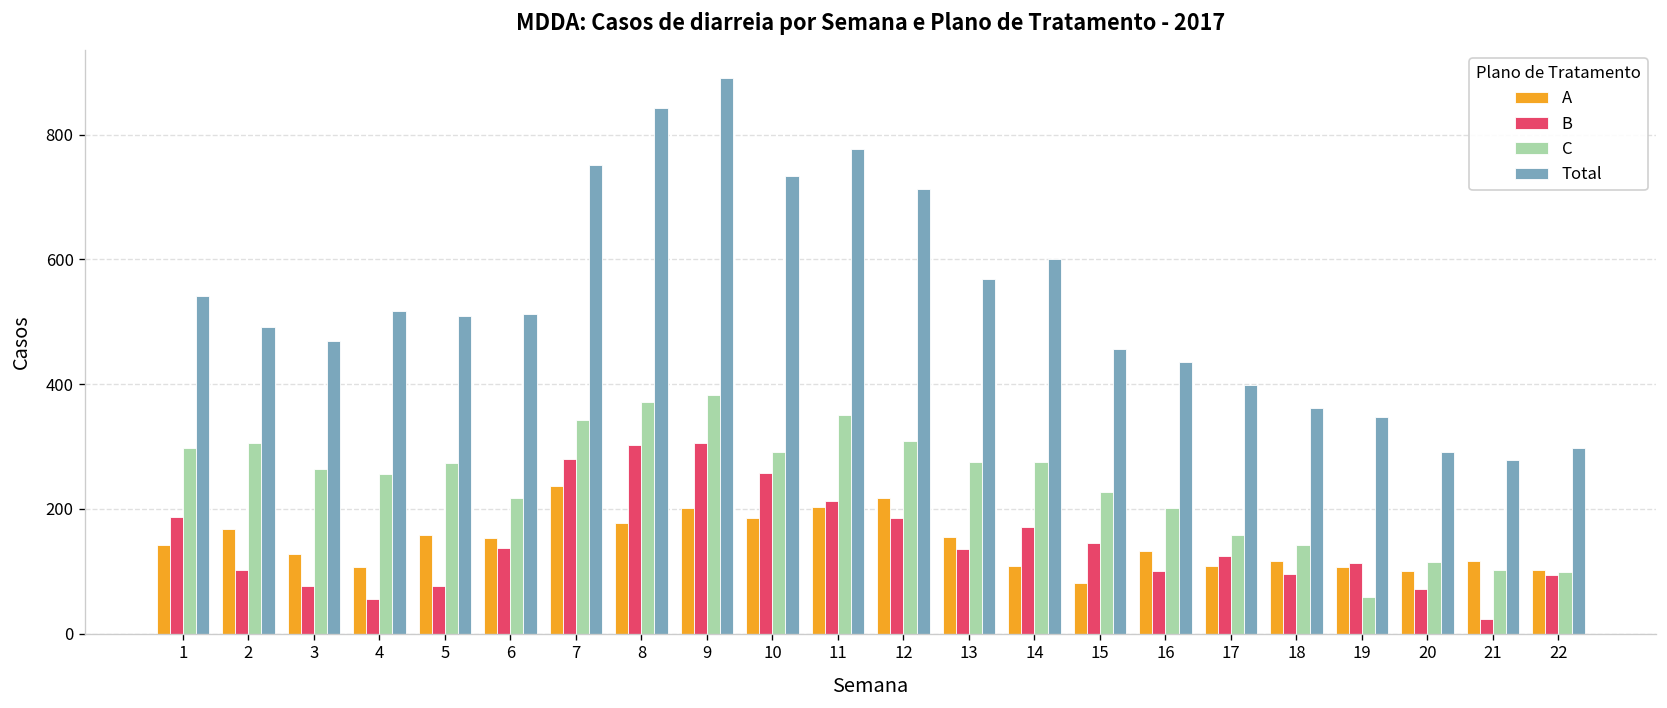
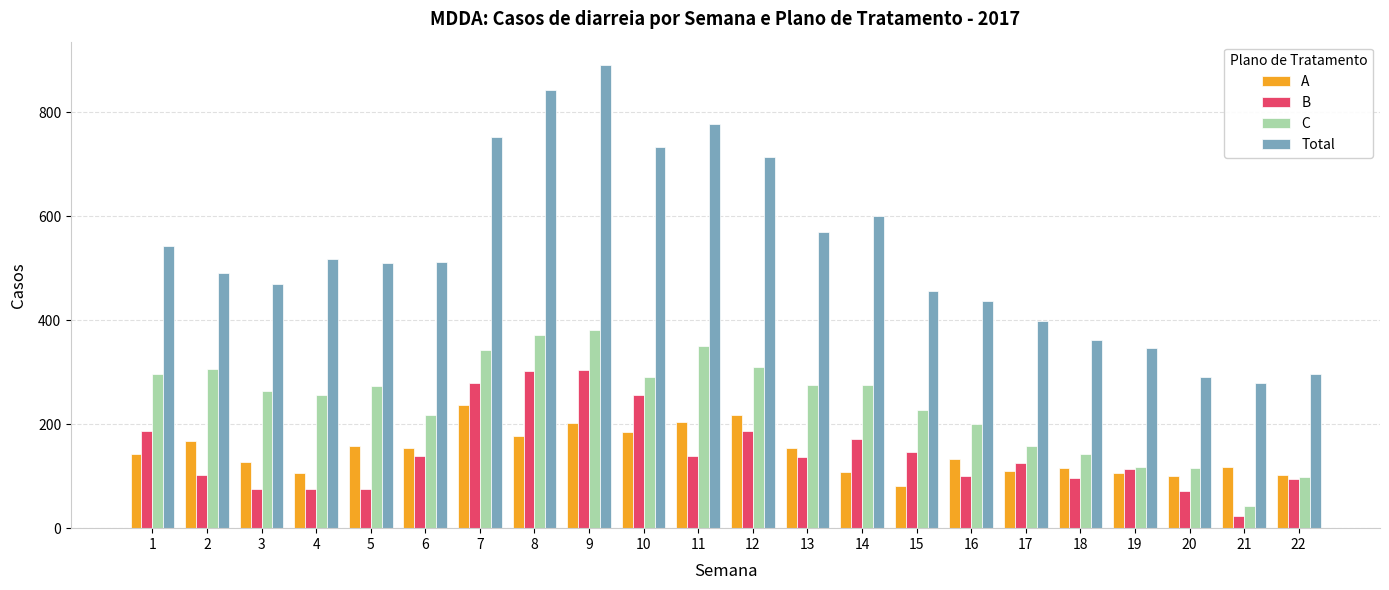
B, 4: 60 -> 80
B, 11: 210 -> 140
C, 19: 60 -> 120
C, 21: 100 -> 40
